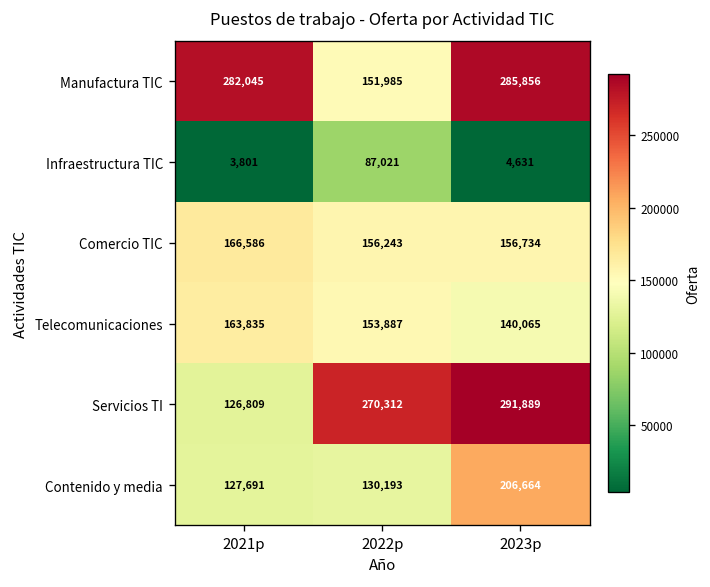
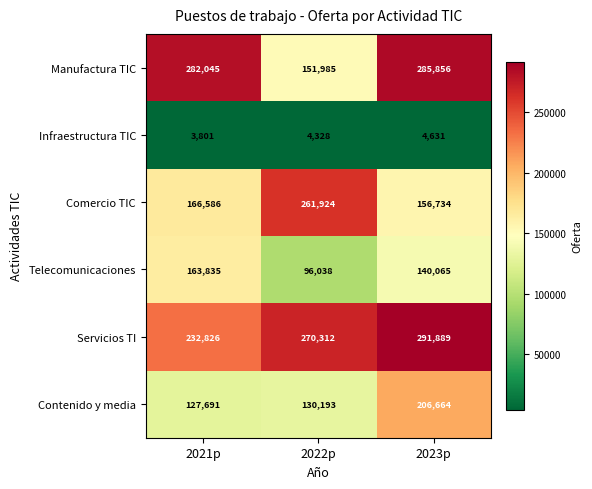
Infraestructura TIC, 2022p: 87,021 -> 4,328
Comercio TIC, 2022p: 156,243 -> 261,924
Telecomunicaciones, 2022p: 153,887 -> 96,038
Servicios TI, 2021p: 126,809 -> 232,826
